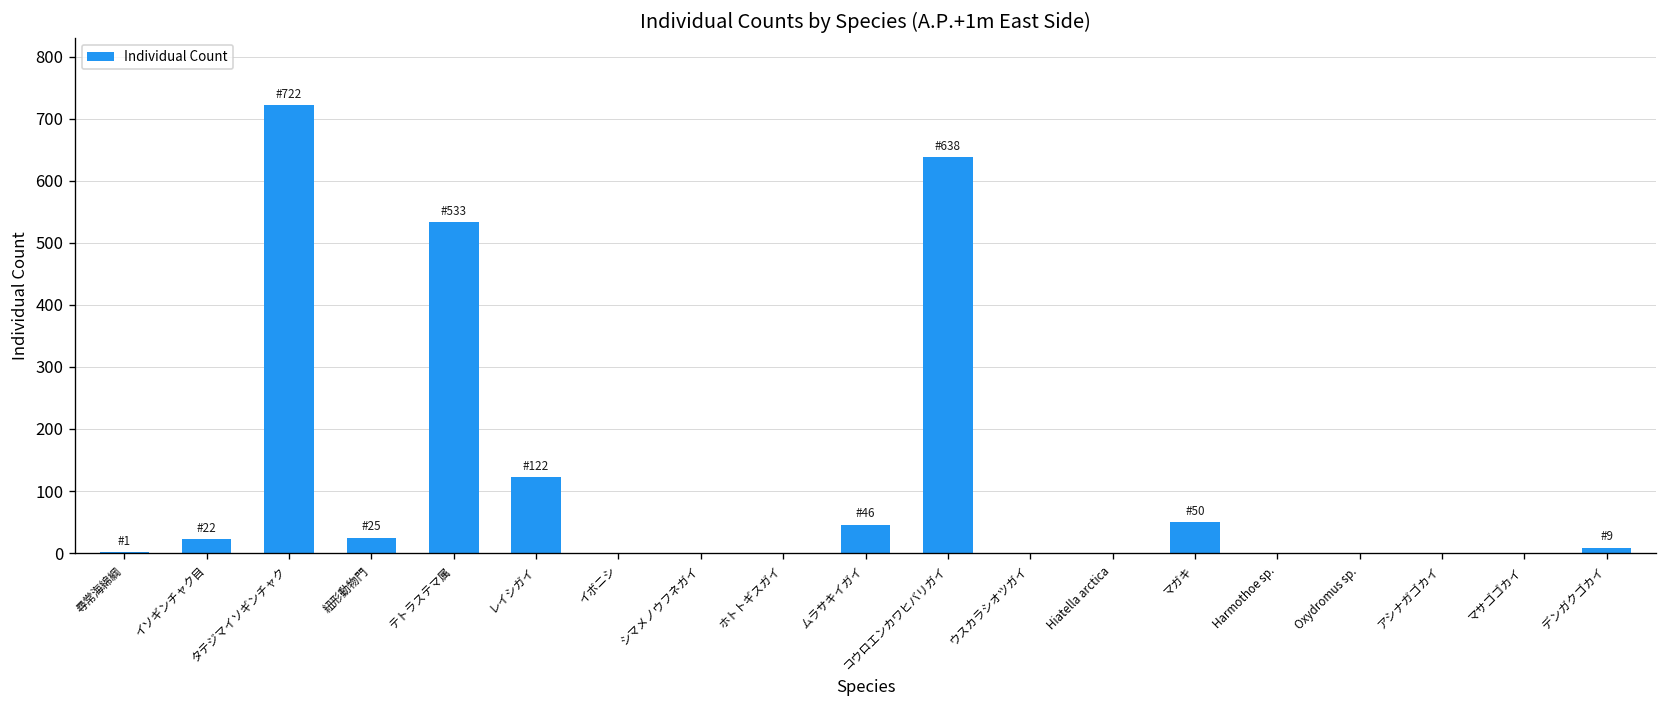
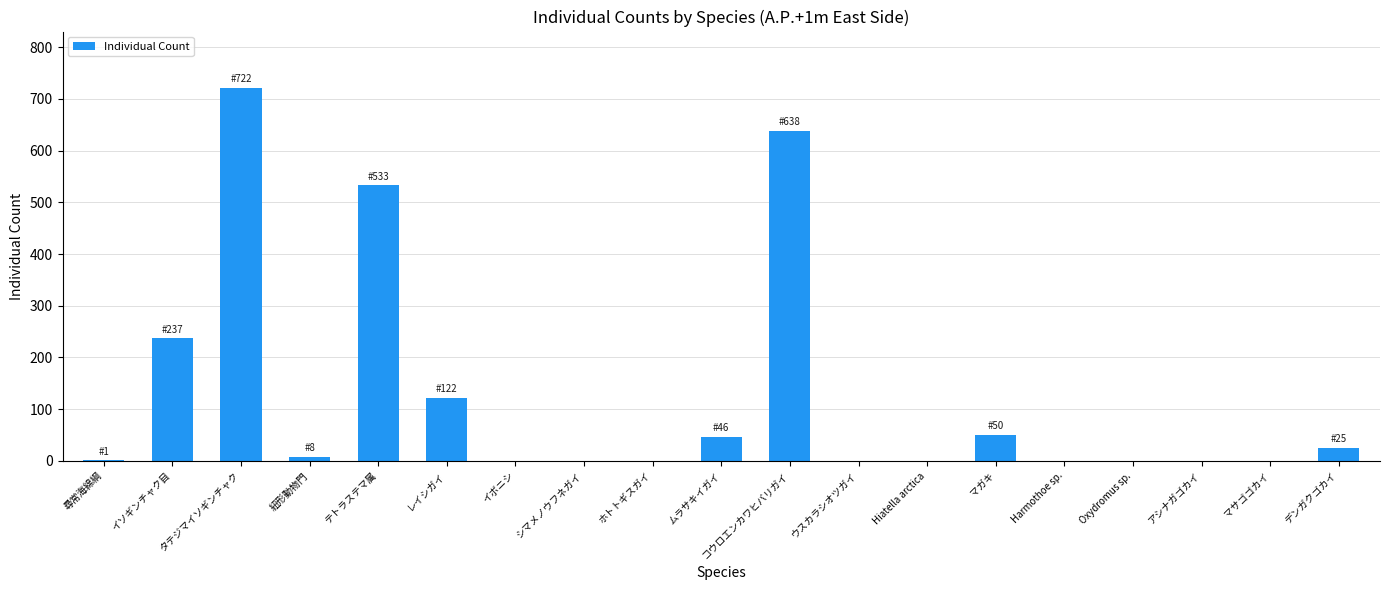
イソギンチャク目: 22 -> 237
紐形動物門: 25 -> 8
デンガクゴカイ: 9 -> 25
